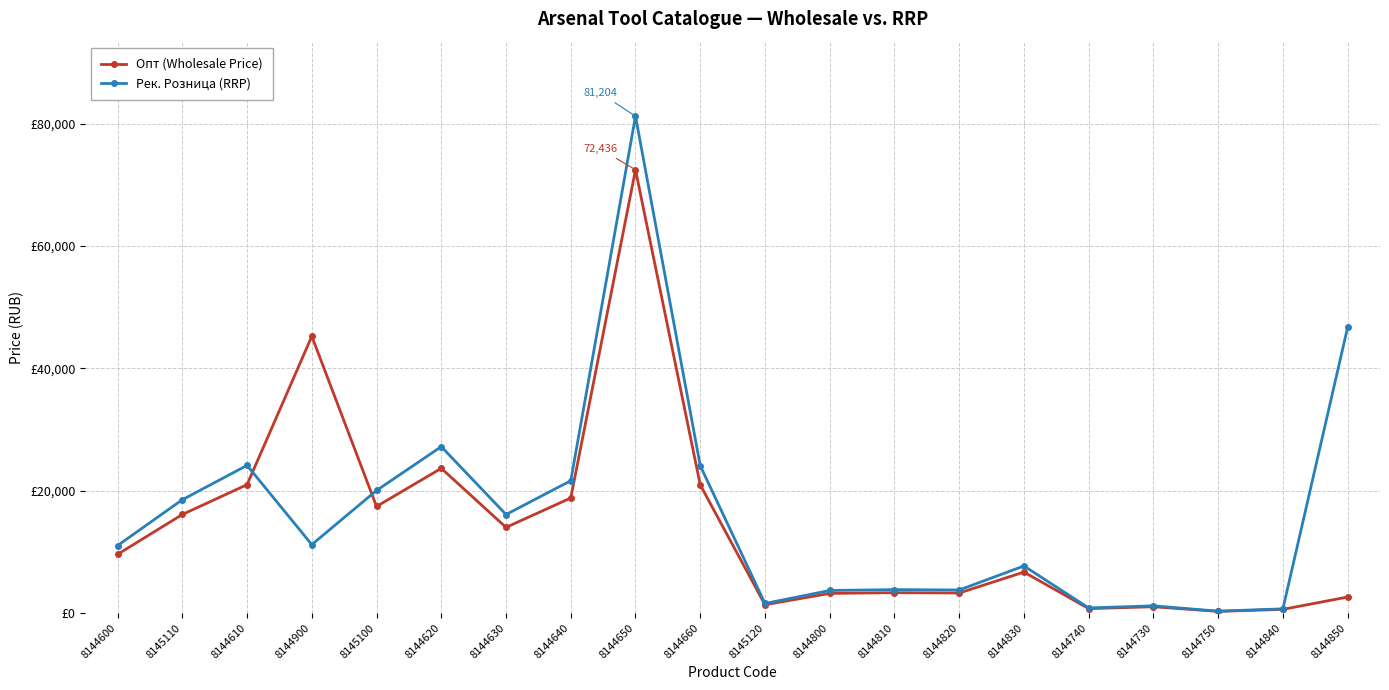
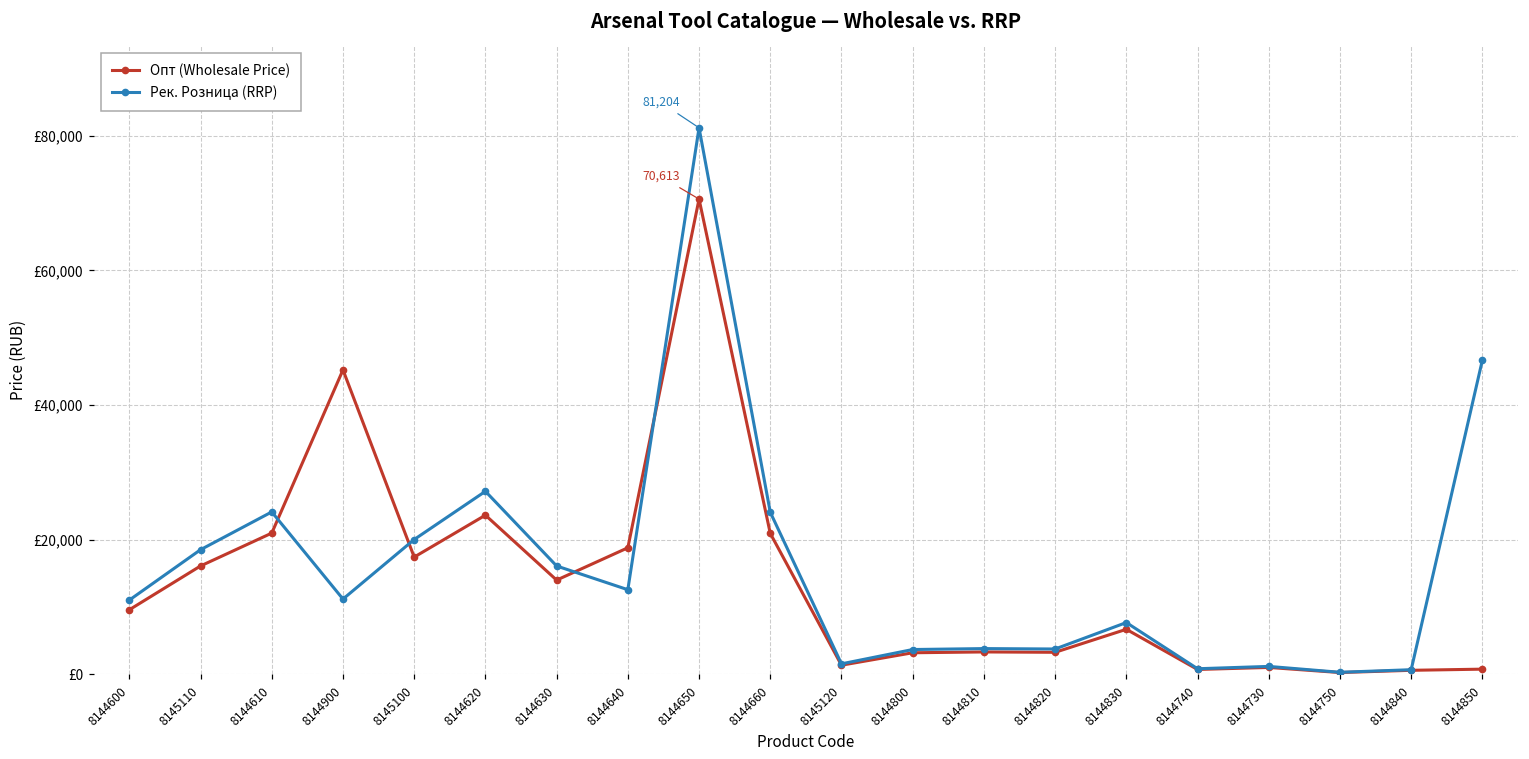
Рек. Розница (RRP), 8144640: £22,000 -> £13,000
Опт (Wholesale Price), 8144650: 72,436 -> 70,613
Опт (Wholesale Price), 8144850: £3,000 -> £1,000
